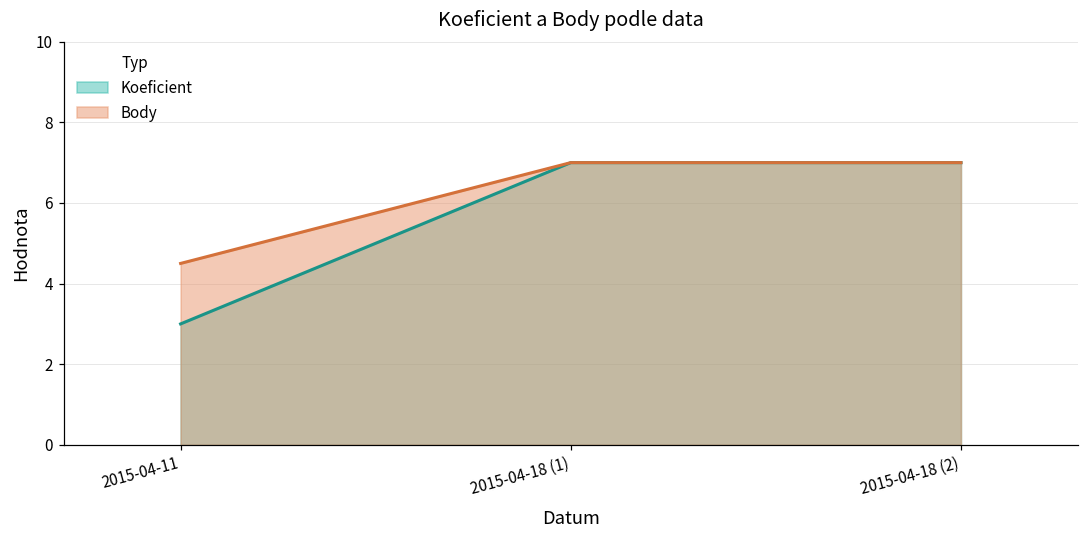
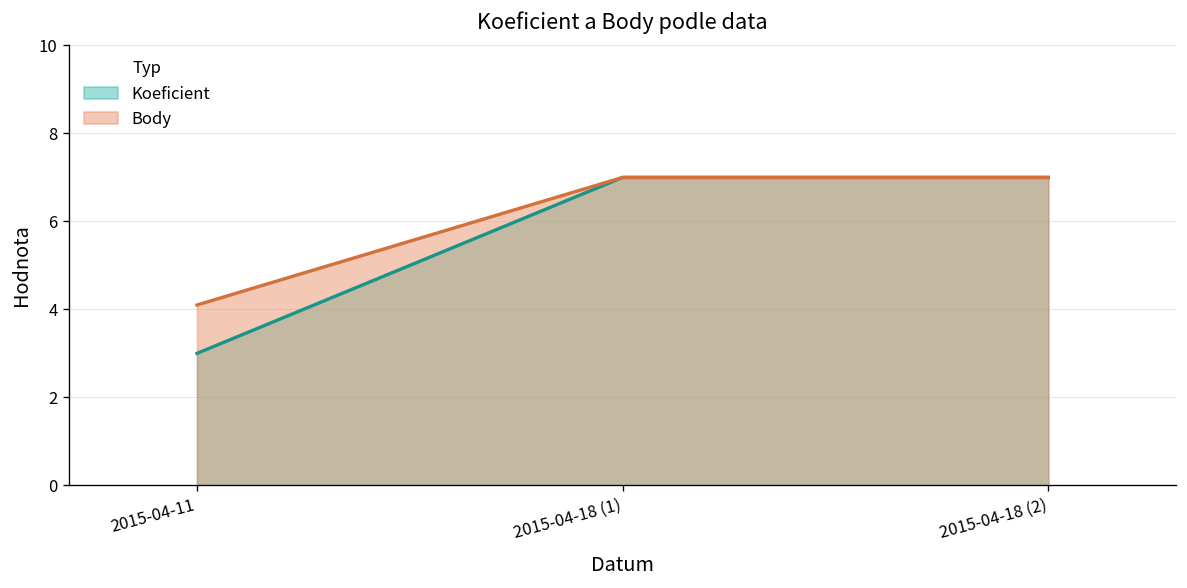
Body, 2015-04-11: 4.5 -> 4.1
